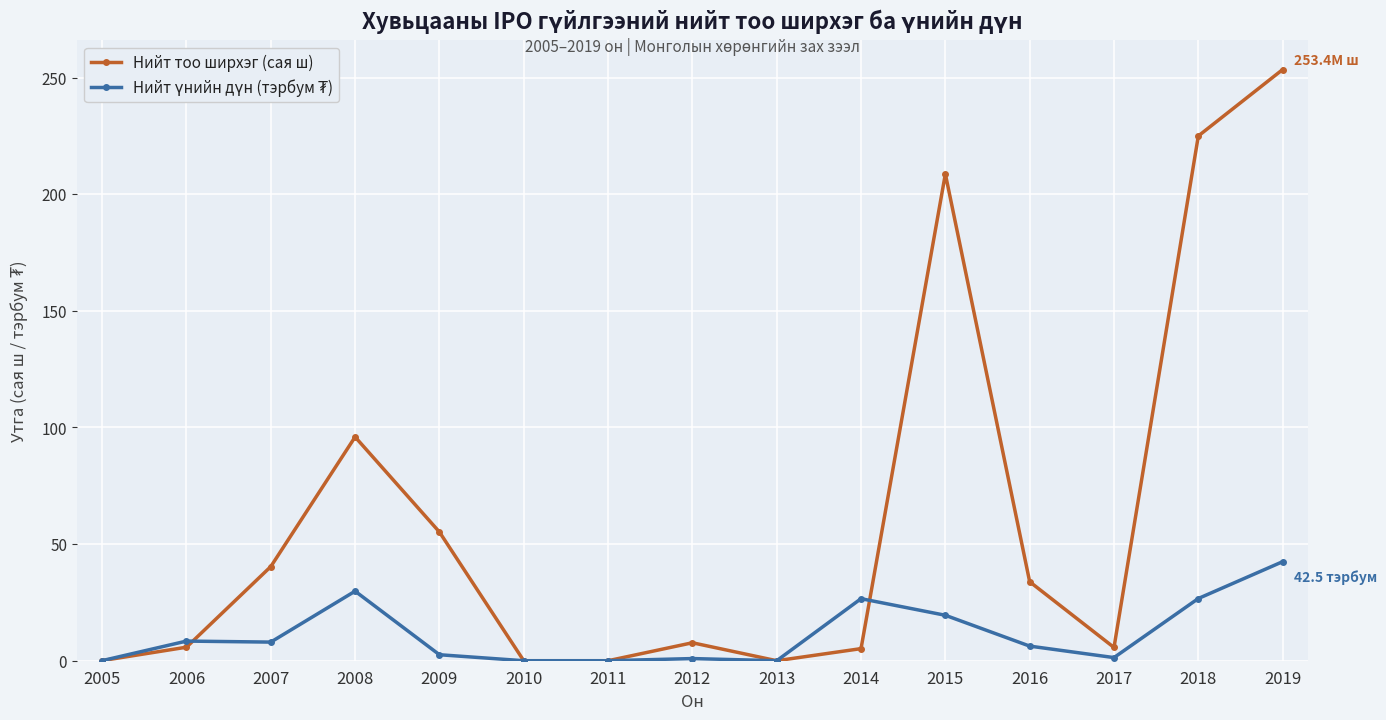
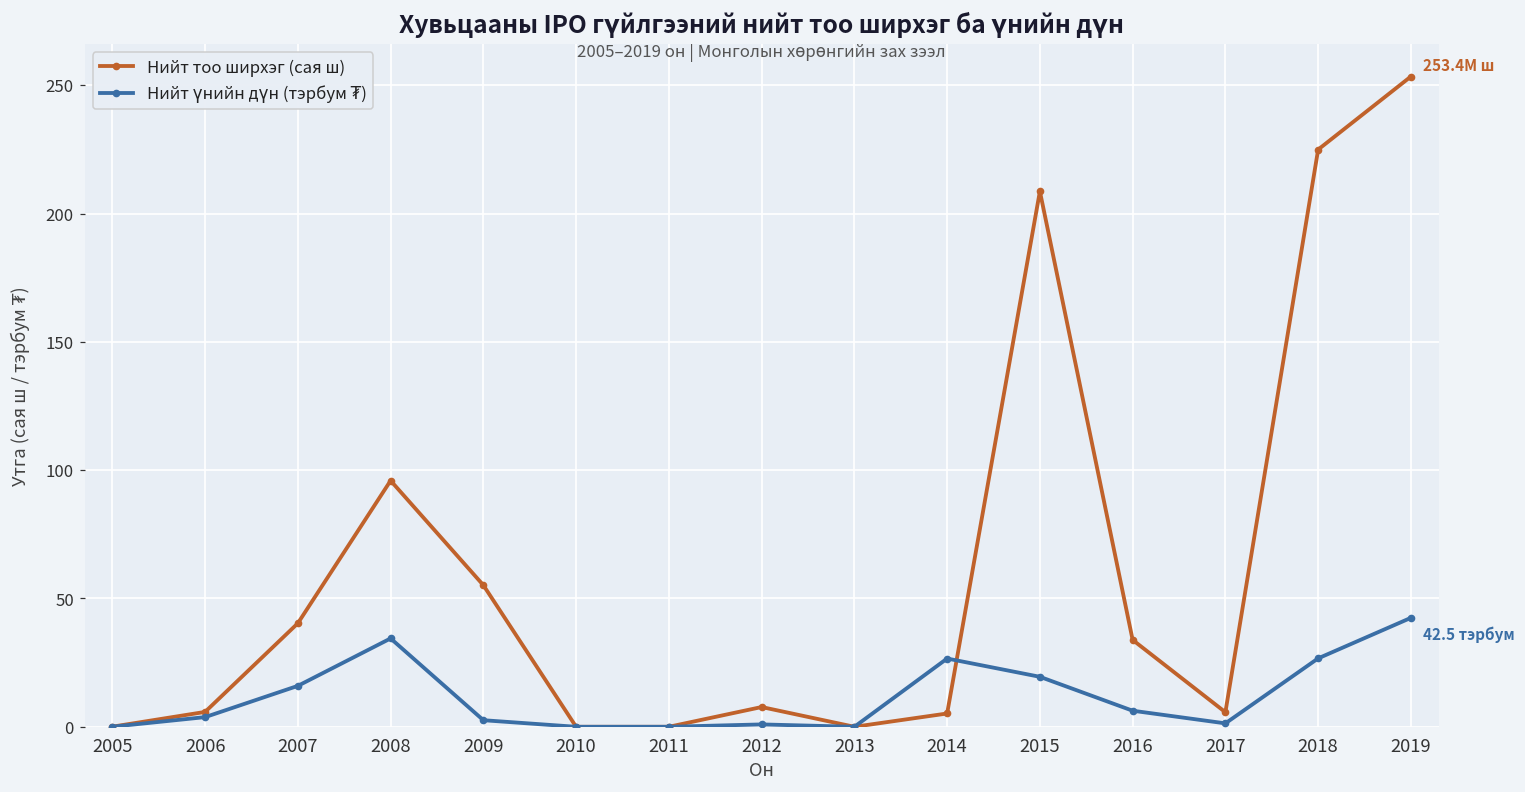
Нийт үнийн дүн (тэрбум ₮), 2006: 8 -> 4
Нийт үнийн дүн (тэрбум ₮), 2007: 8 -> 16
Нийт үнийн дүн (тэрбум ₮), 2008: 30 -> 34
